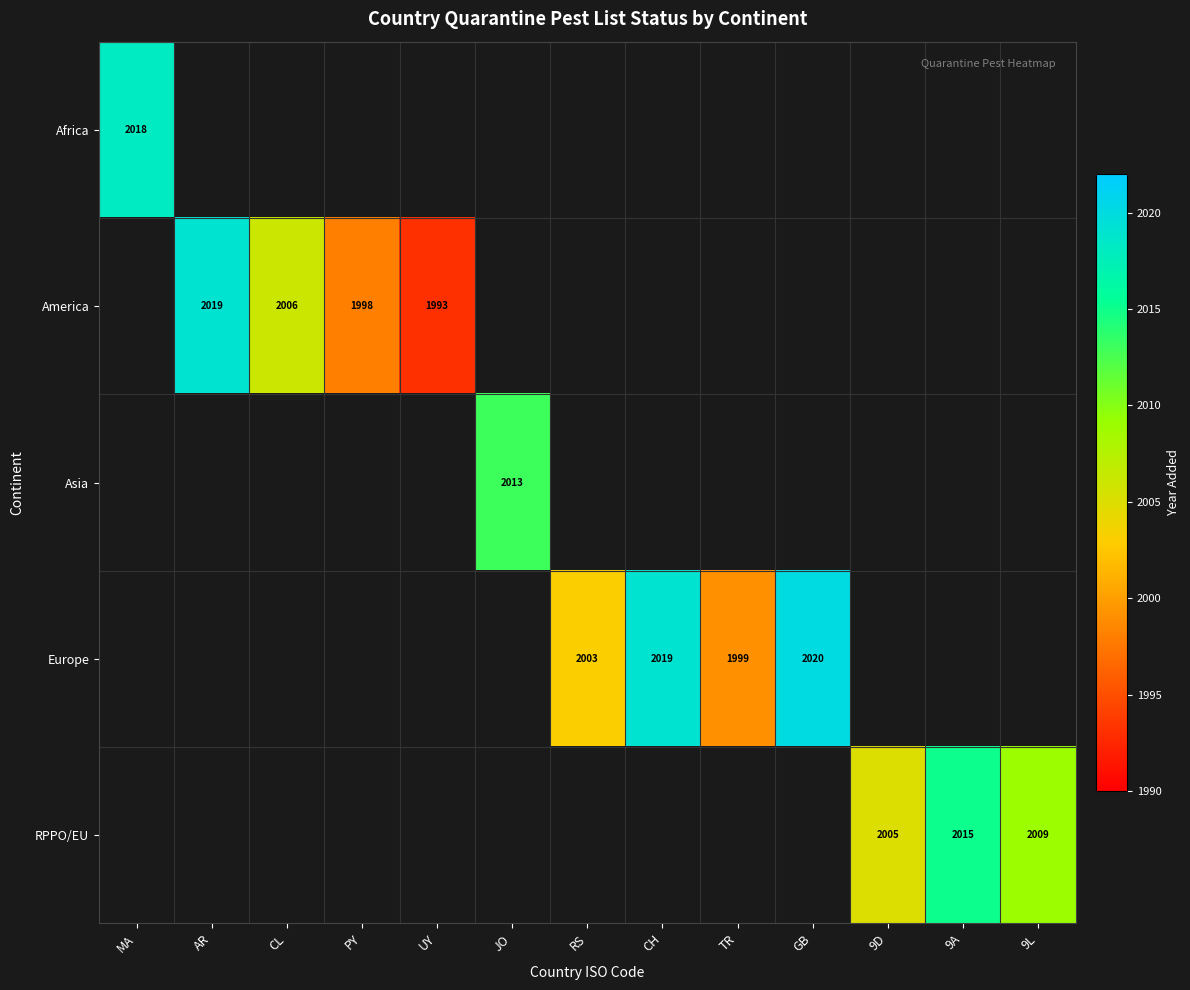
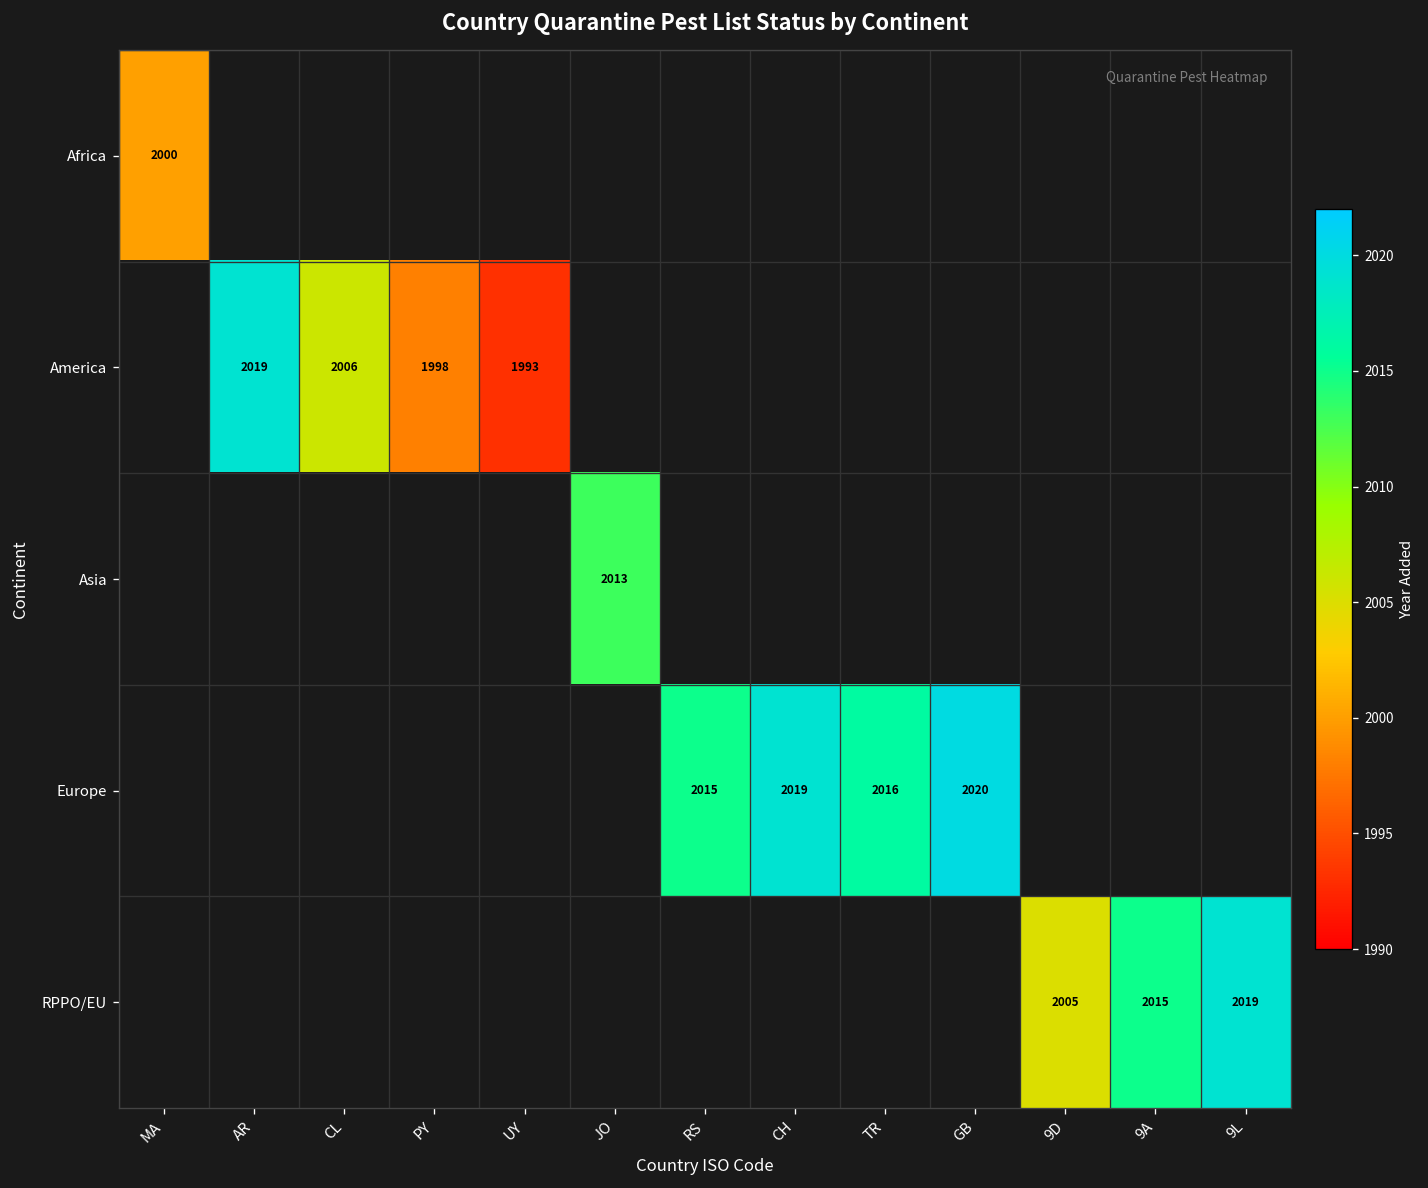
Africa, MA: 2018 -> 2000
Europe, RS: 2003 -> 2015
Europe, TR: 1999 -> 2016
RPPO/EU, 9L: 2009 -> 2019
